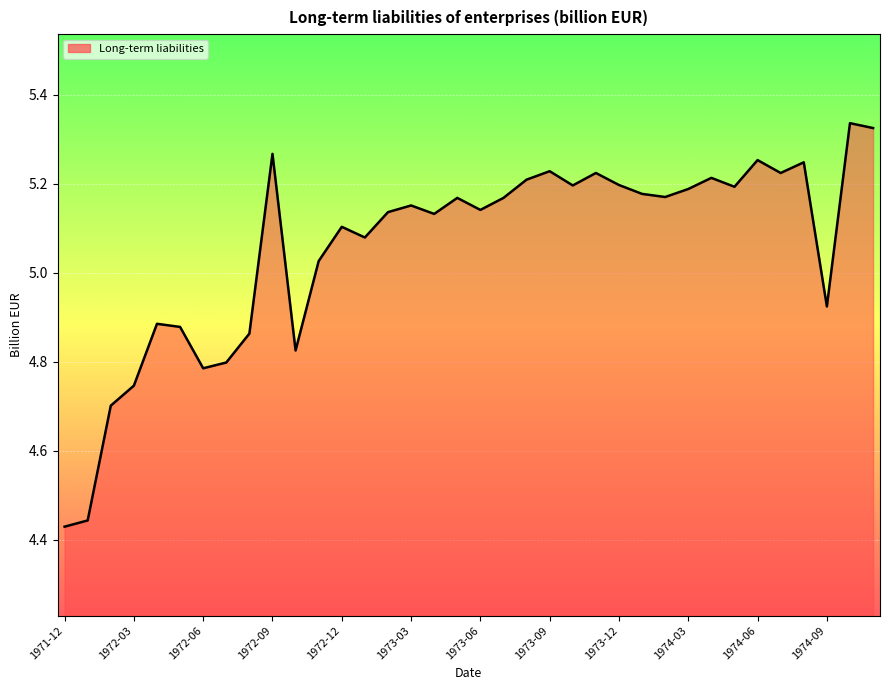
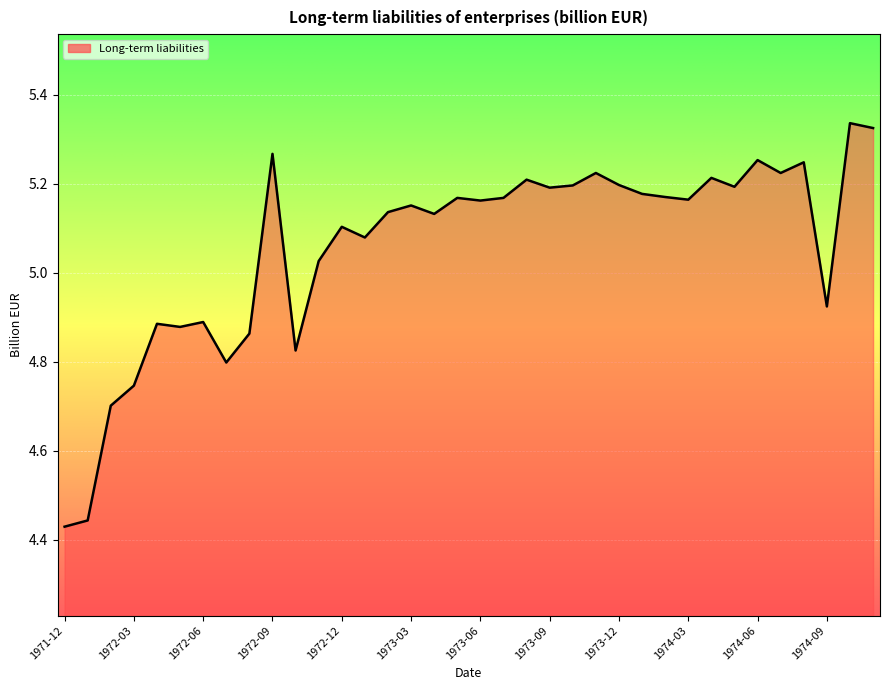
1972-06: 4.79 -> 4.89
1973-06: 5.14 -> 5.16
1973-09: 5.23 -> 5.19
1974-03: 5.19 -> 5.16
